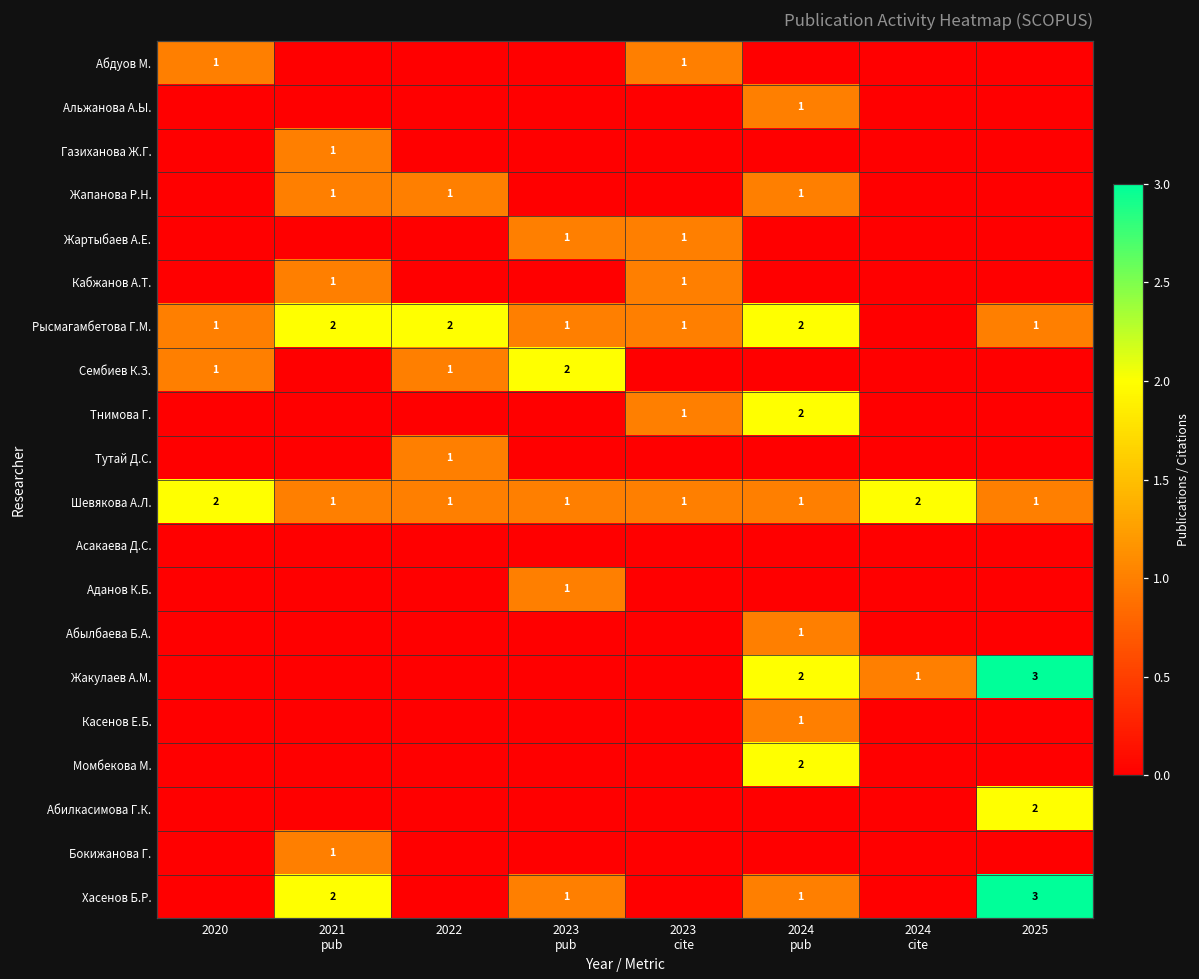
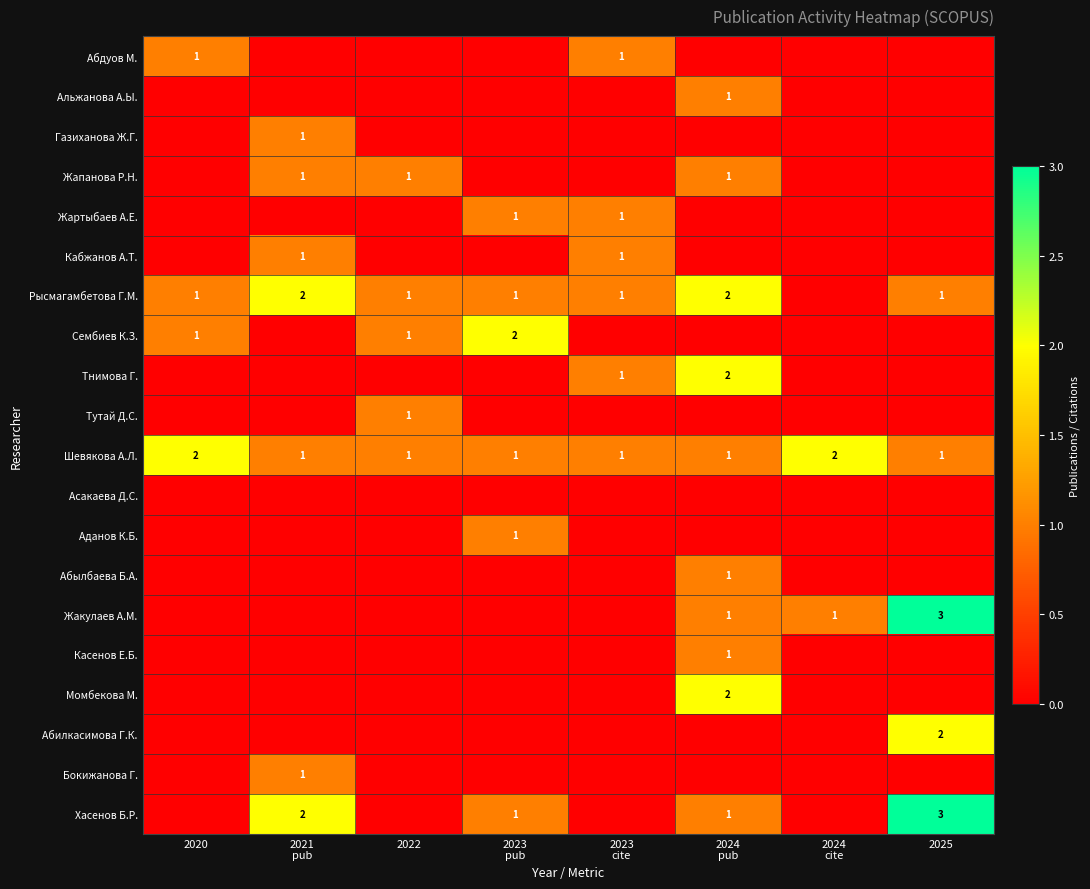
Рысмагамбетова Г.М., 2022: 2 -> 1
Жакулаев А.М., 2024 pub: 2 -> 1
